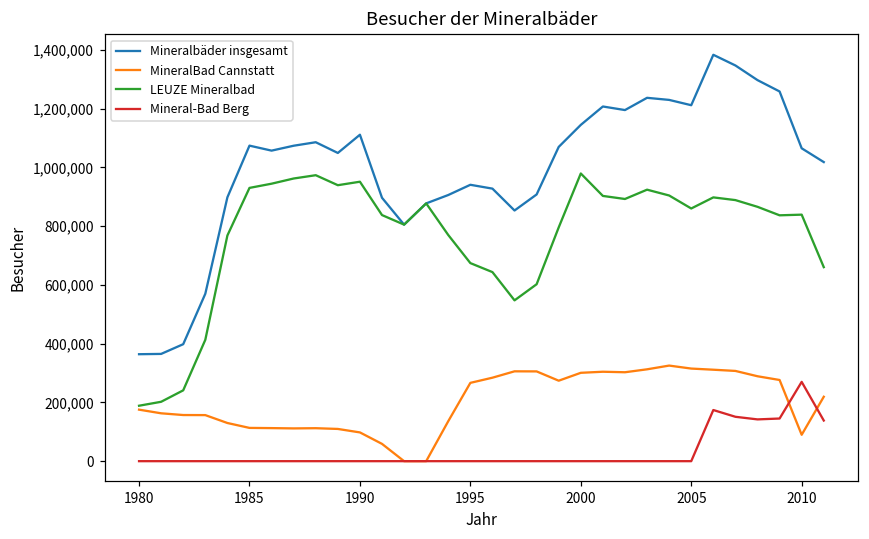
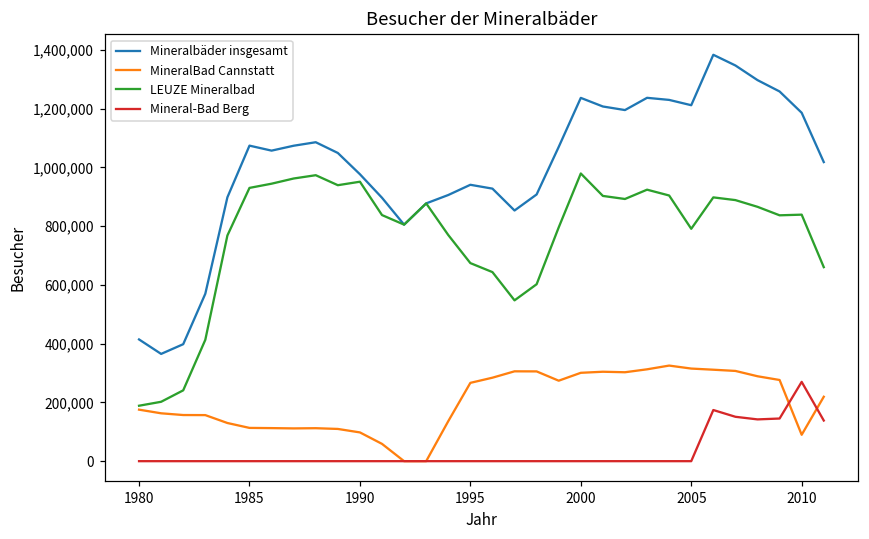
Mineralbäder insgesamt, 1980: 360,000 -> 410,000
Mineralbäder insgesamt, 1990: 1,110,000 -> 980,000
Mineralbäder insgesamt, 2000: 1,140,000 -> 1,240,000
LEUZE Mineralbad, 2005: 860,000 -> 790,000
Mineralbäder insgesamt, 2010: 1,060,000 -> 1,190,000
